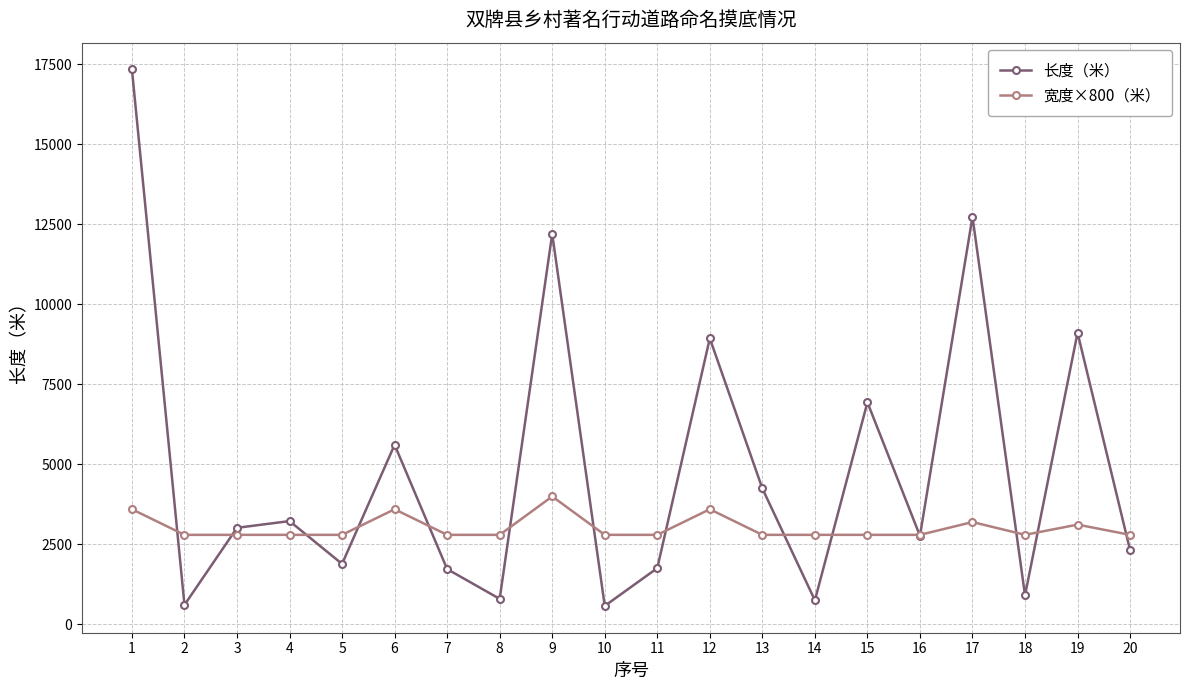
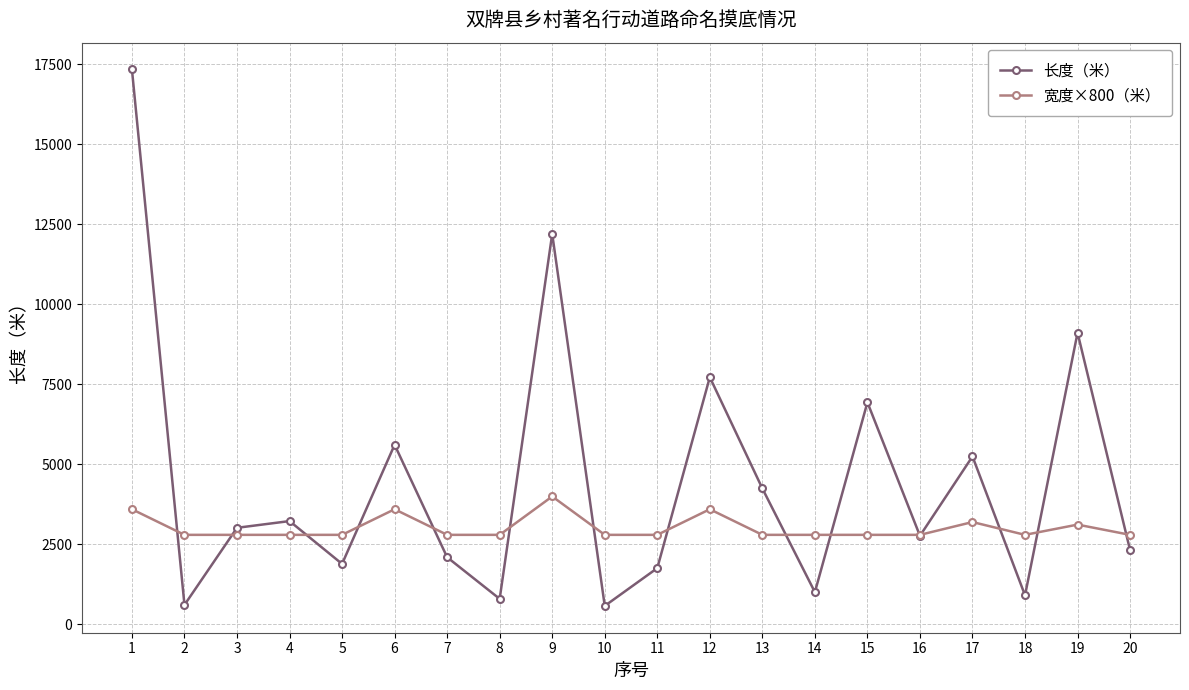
长度（米）, 7: 1700 -> 2100
长度（米）, 12: 8900 -> 7700
长度（米）, 14: 800 -> 1000
长度（米）, 17: 12700 -> 5300
